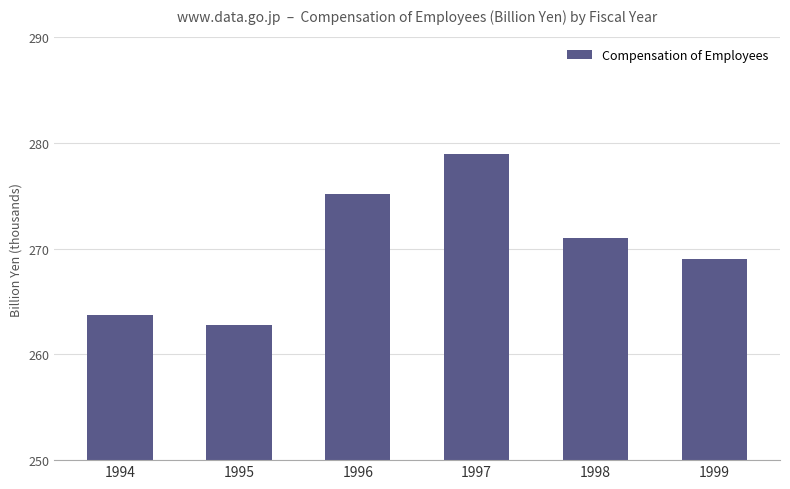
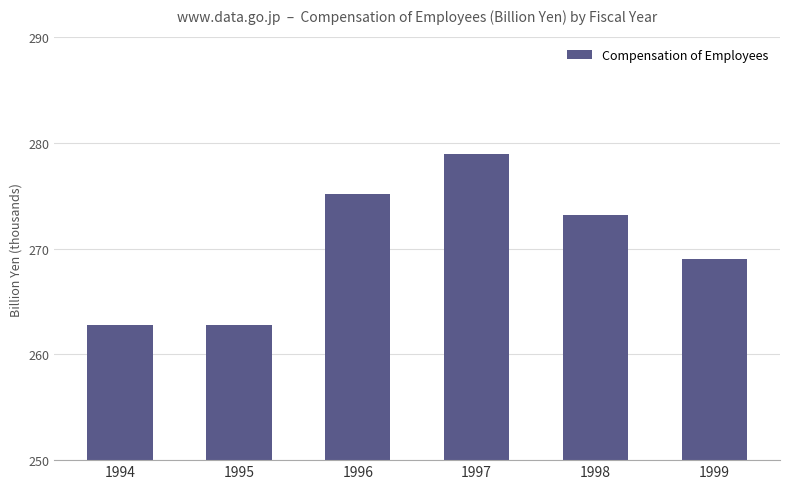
1994: 263.7 -> 262.8
1998: 271.0 -> 273.2
